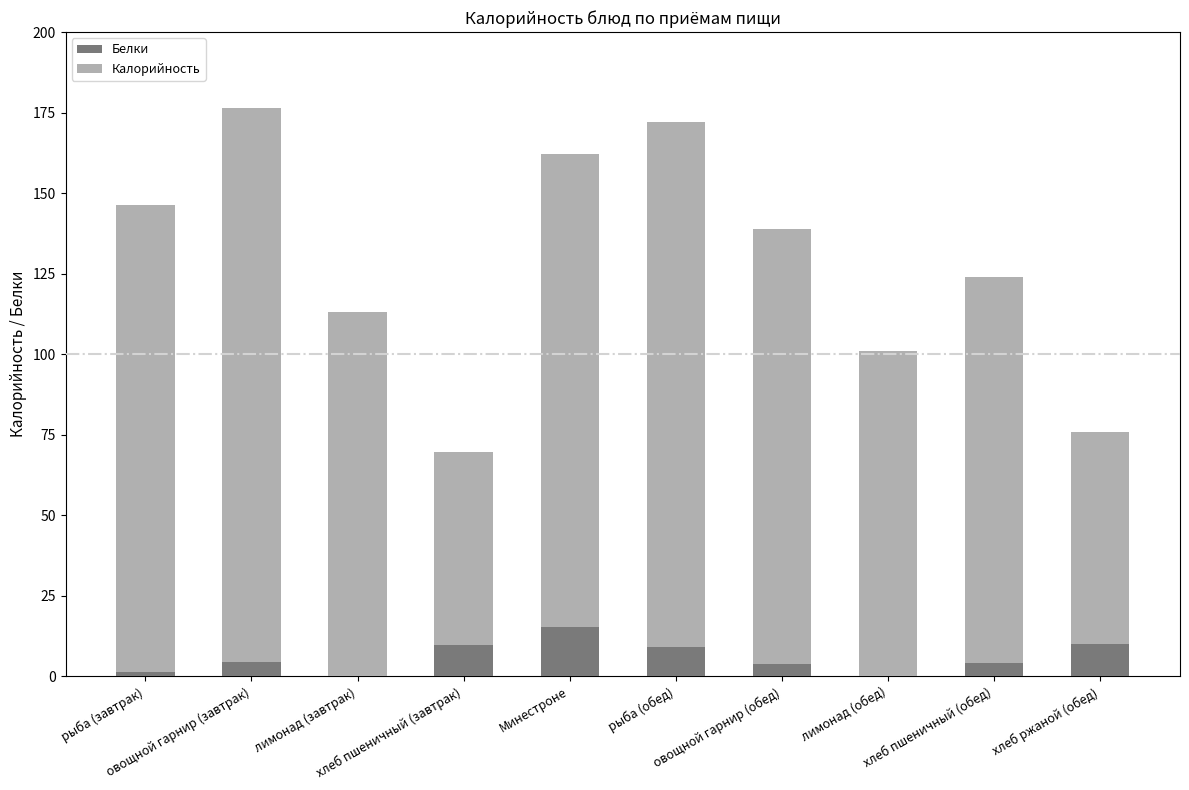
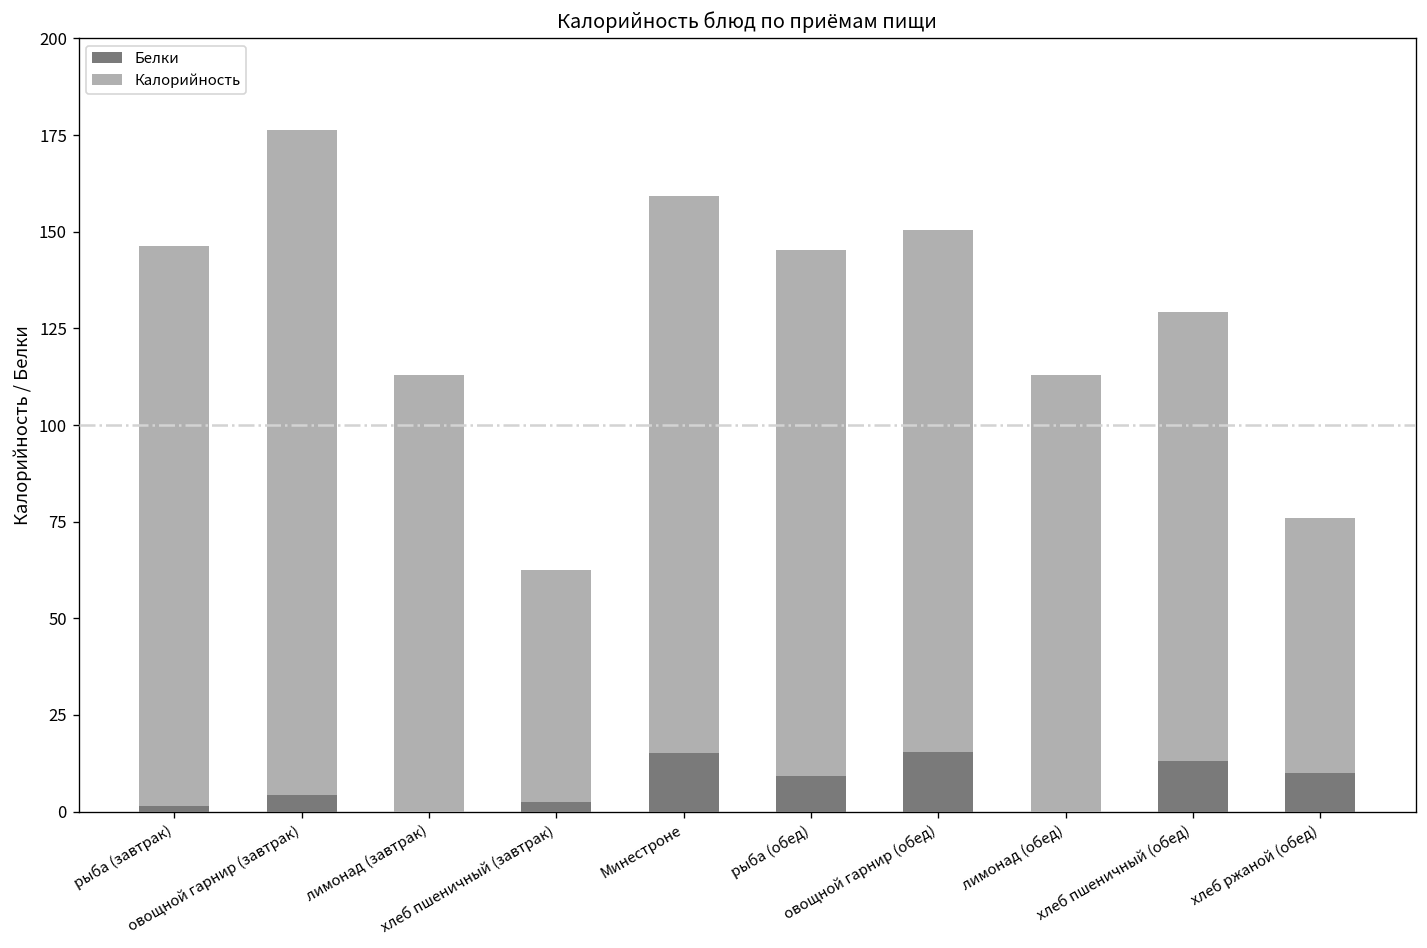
Белки, хлеб пшеничный (завтрак): 10 -> 2
Калорийность, Минестроне: 147 -> 144
Калорийность, рыба (обед): 163 -> 136
Белки, овощной гарнир (обед): 4 -> 15
Калорийность, лимонад (обед): 101 -> 113
Белки, хлеб пшеничный (обед): 4 -> 13
Калорийность, хлеб пшеничный (обед): 120 -> 116
